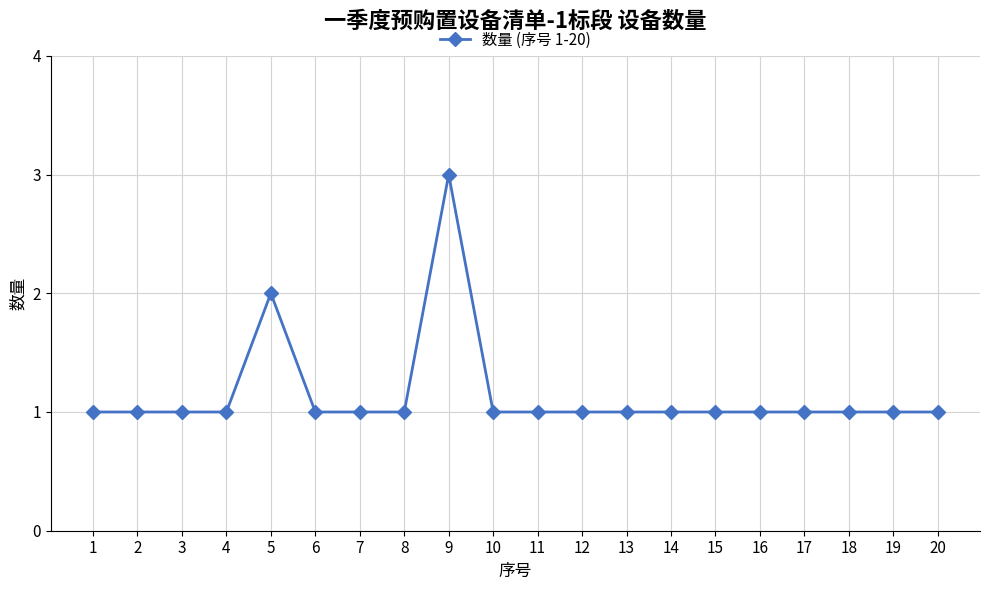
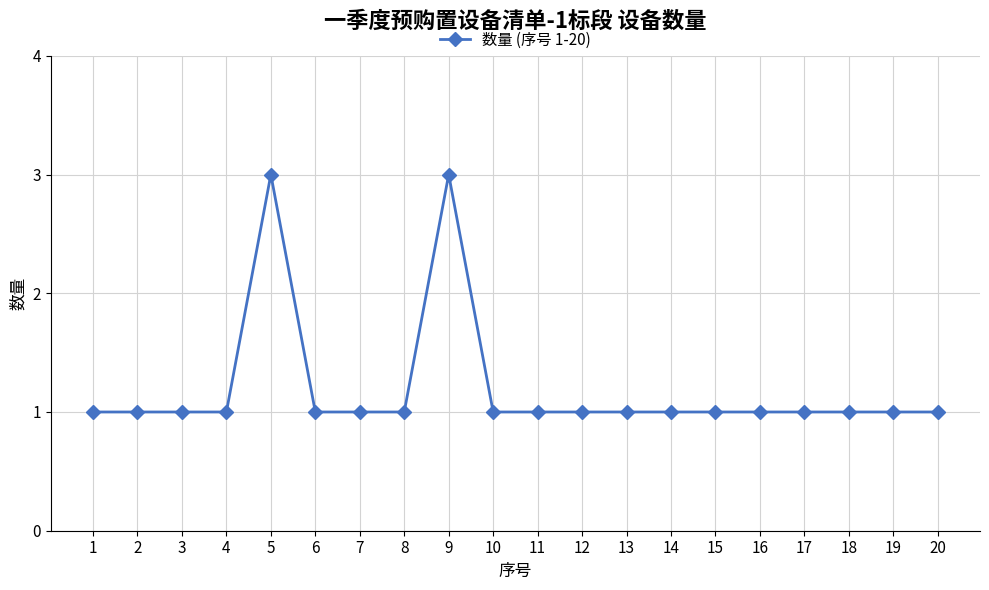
5: 2 -> 3
